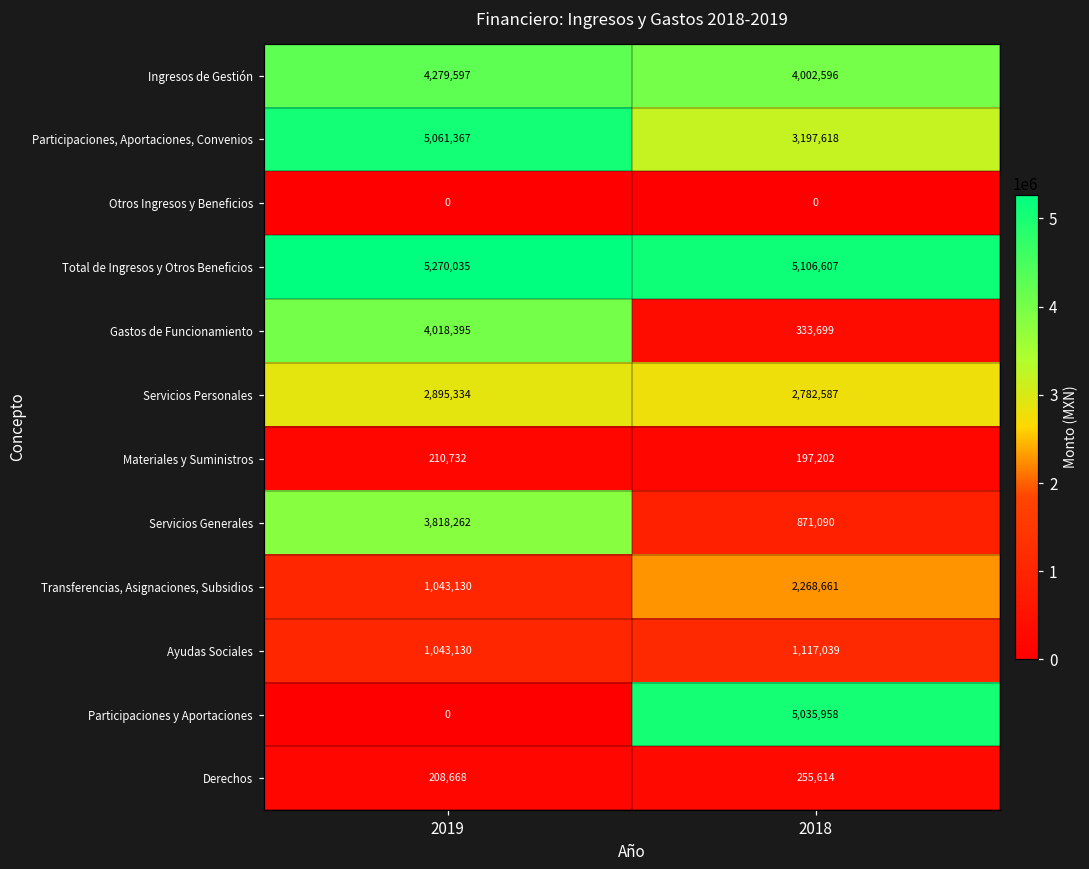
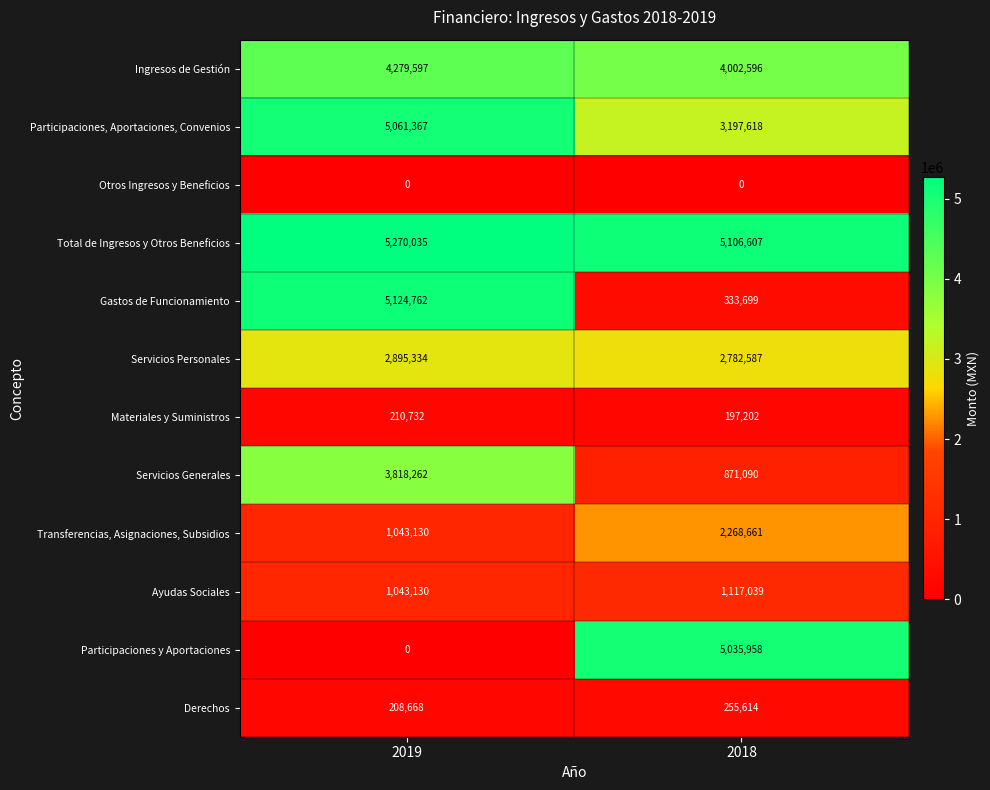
Gastos de Funcionamiento, 2019: 4,018,395 -> 5,124,762
